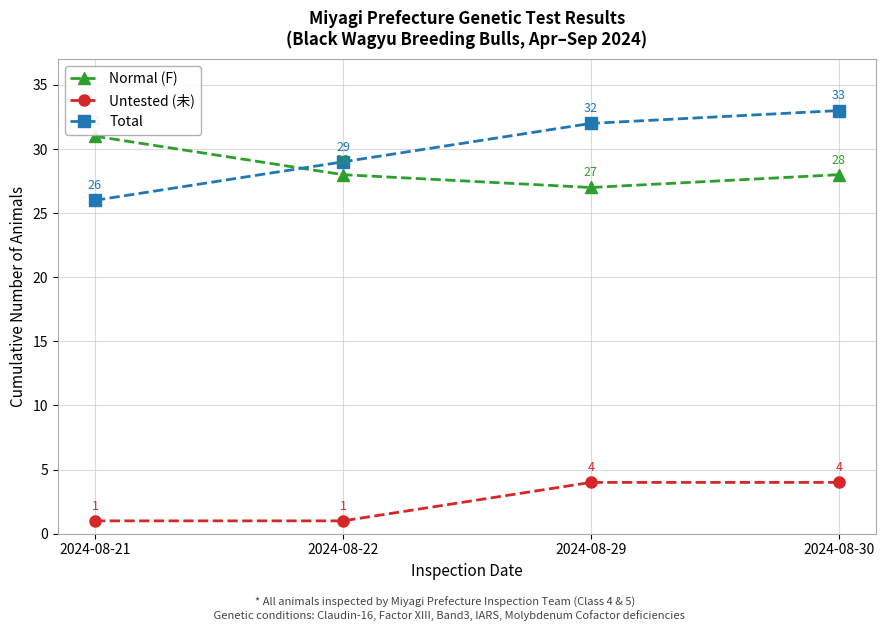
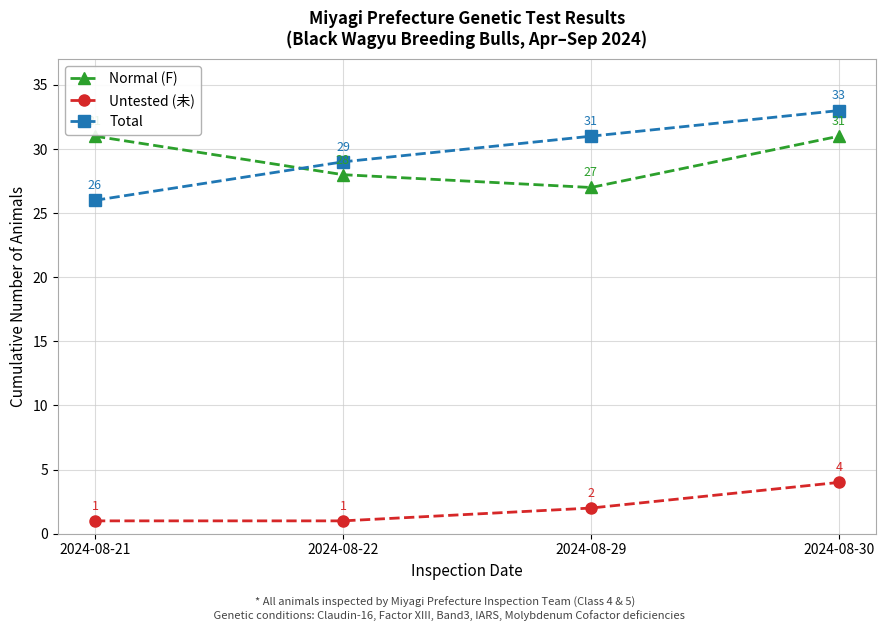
Untested (未), 2024-08-29: 4 -> 2
Total, 2024-08-29: 32 -> 31
Normal (F), 2024-08-30: 28 -> 31
